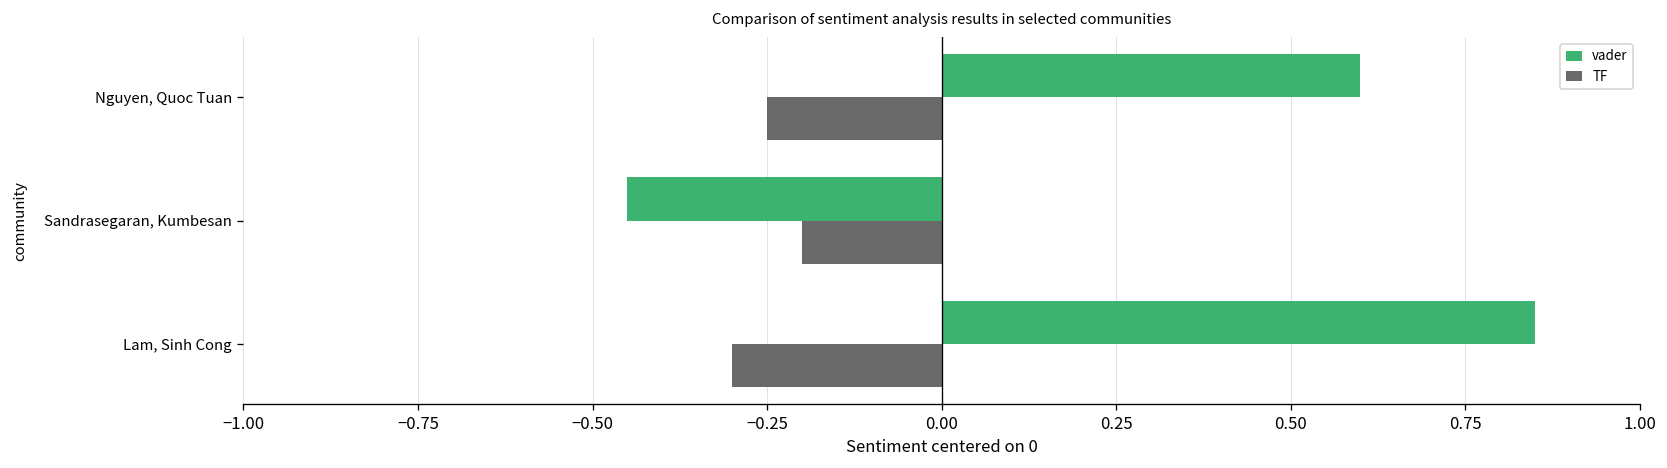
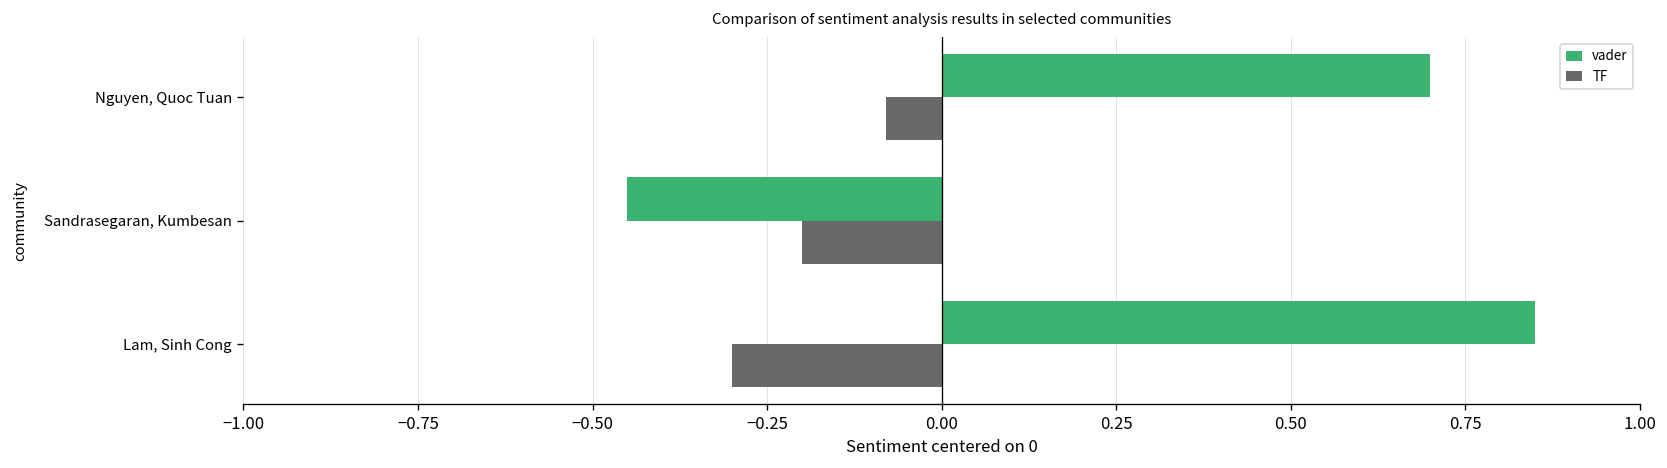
vader, Nguyen, Quoc Tuan: 0.6 -> 0.7
TF, Nguyen, Quoc Tuan: -0.25 -> -0.08
